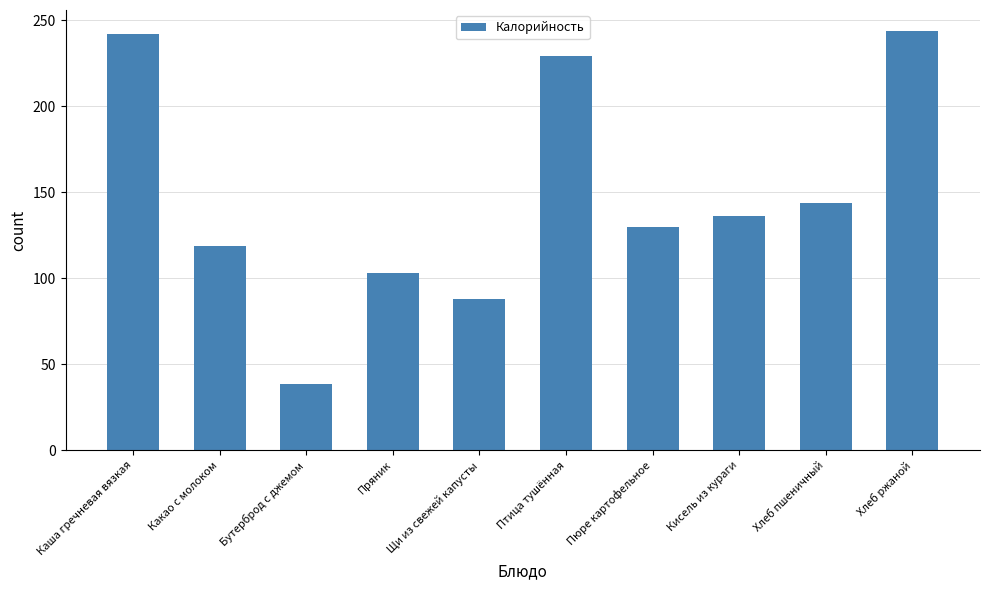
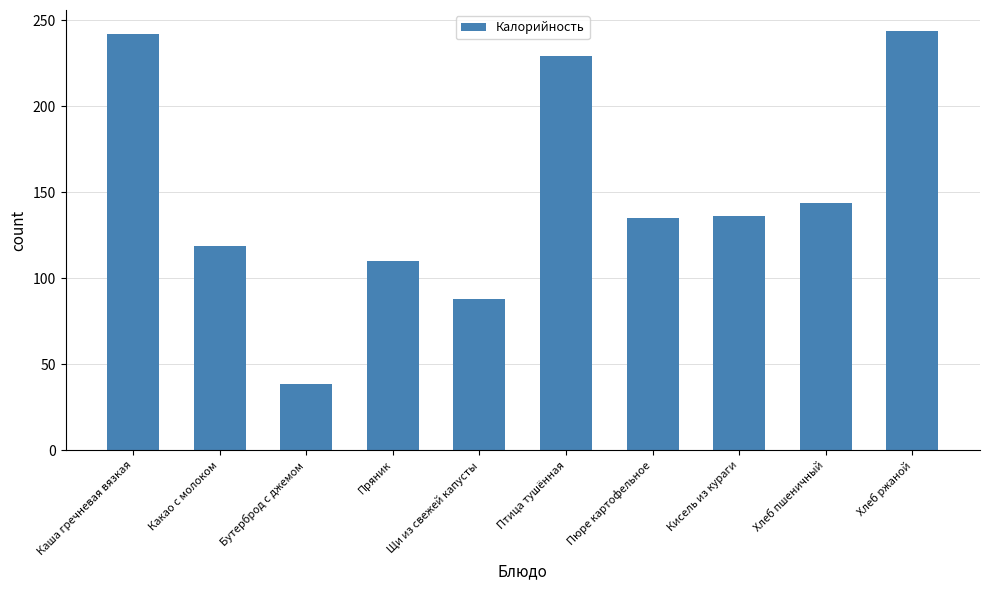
Пряник: 103 -> 110
Пюре картофельное: 130 -> 135
